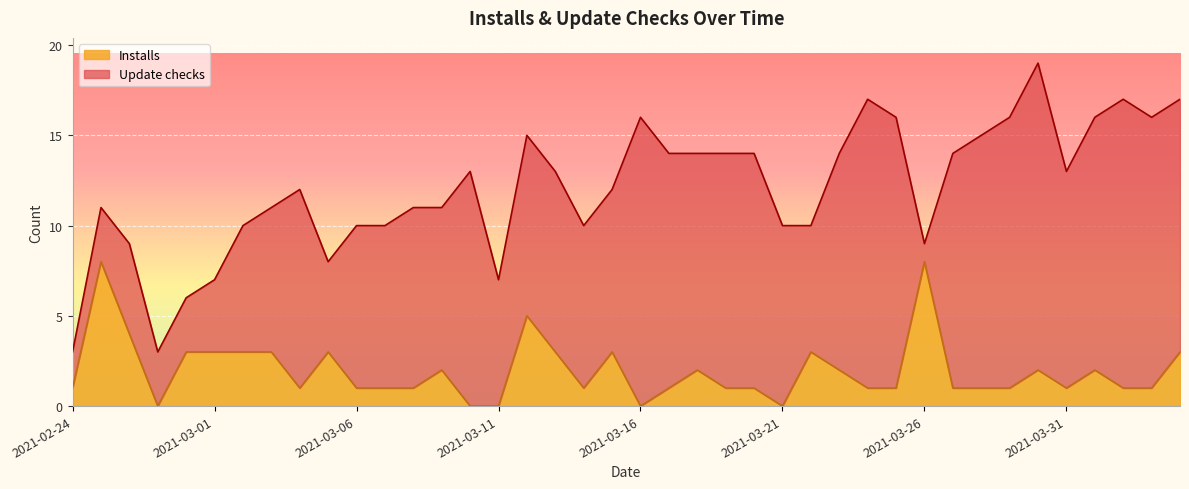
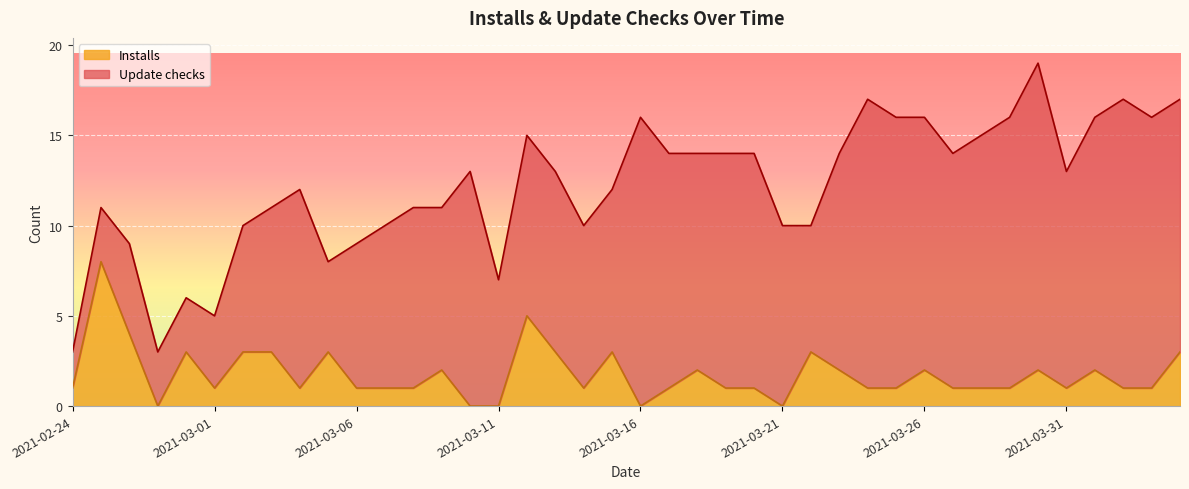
Installs, 2021-03-01: 3 -> 1
Update checks, 2021-03-06: 9 -> 8
Installs, 2021-03-26: 8 -> 2
Update checks, 2021-03-26: 1 -> 14
